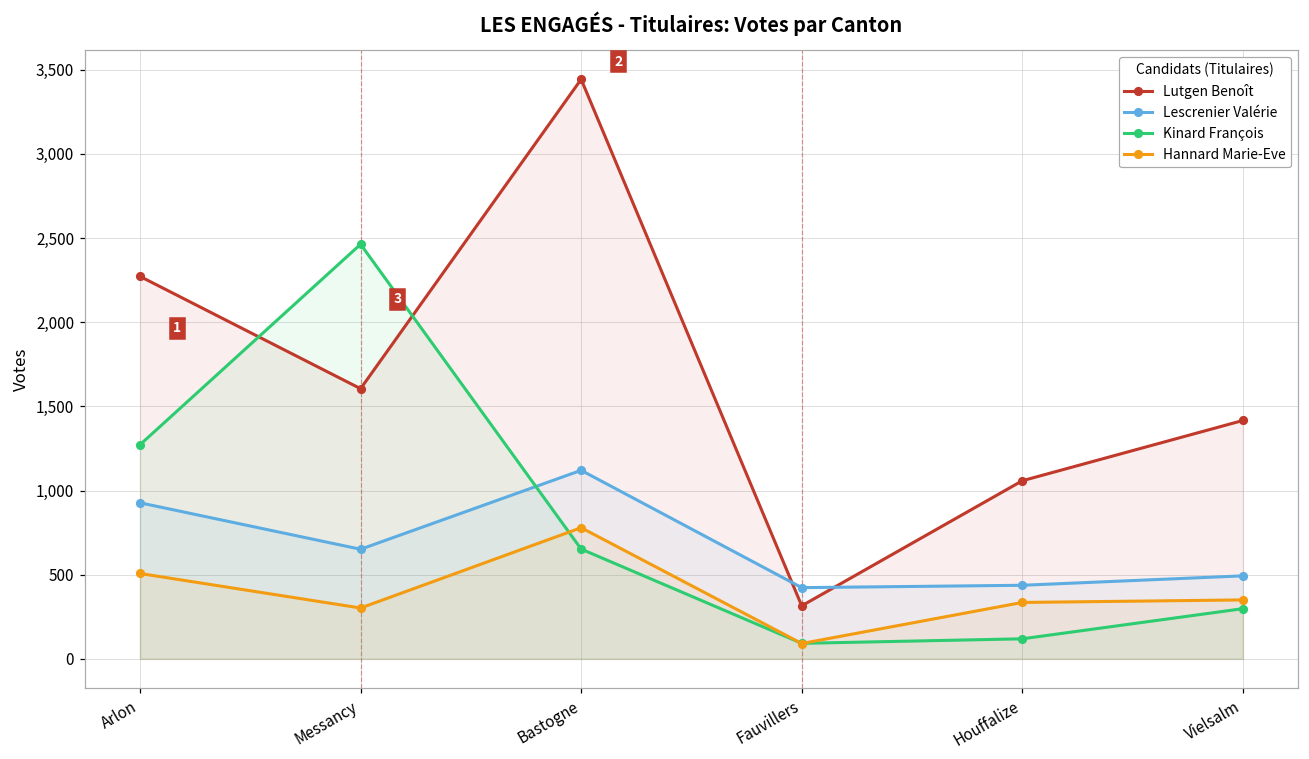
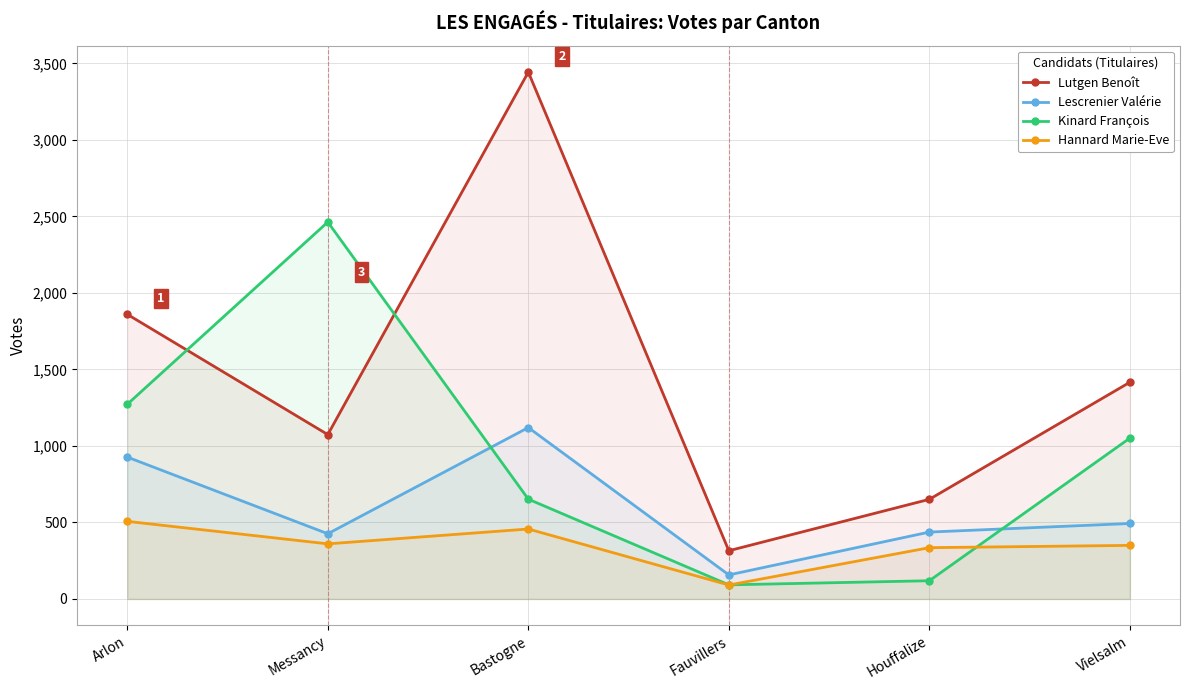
Lutgen Benoît, Arlon: 2,270 -> 1,860
Lutgen Benoît, Messancy: 1,610 -> 1,070
Lescrenier Valérie, Messancy: 650 -> 430
Hannard Marie-Eve, Messancy: 300 -> 360
Hannard Marie-Eve, Bastogne: 780 -> 460
Lescrenier Valérie, Fauvillers: 420 -> 160
Lutgen Benoît, Houffalize: 1,060 -> 650
Kinard François, Vielsalm: 300 -> 1,050
